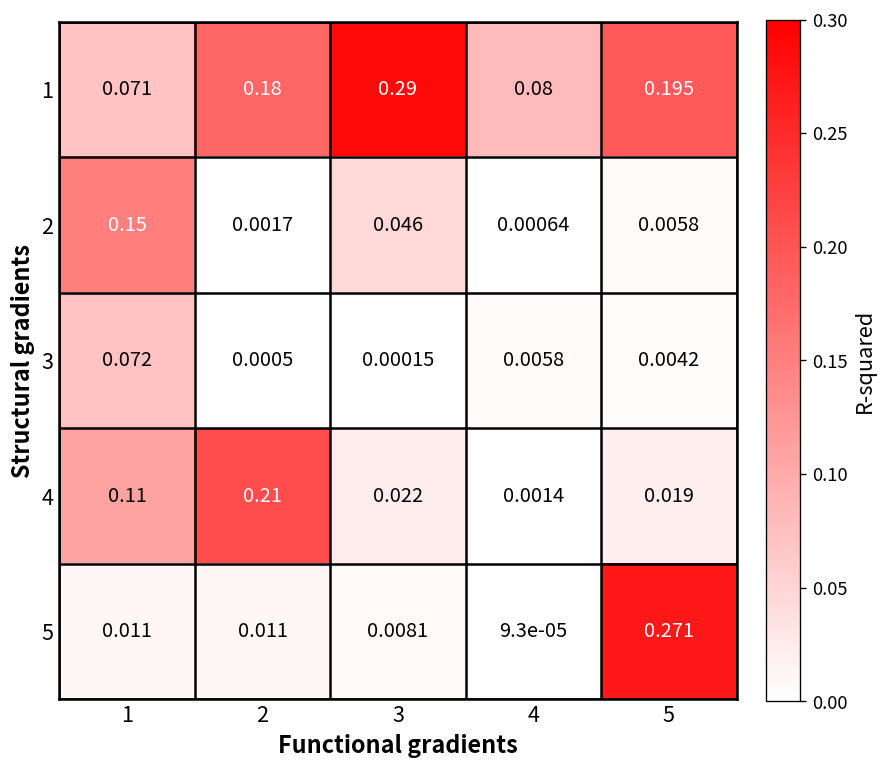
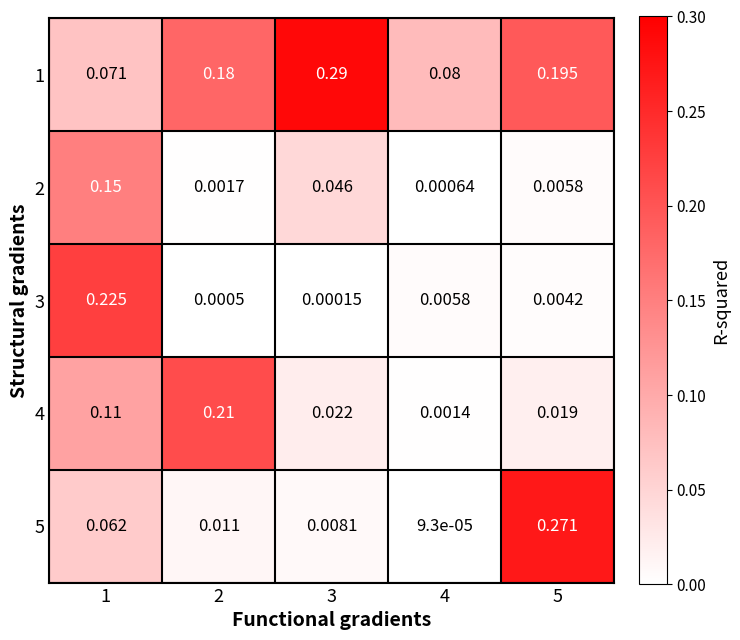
3, 1: 0.072 -> 0.225
5, 1: 0.011 -> 0.062
